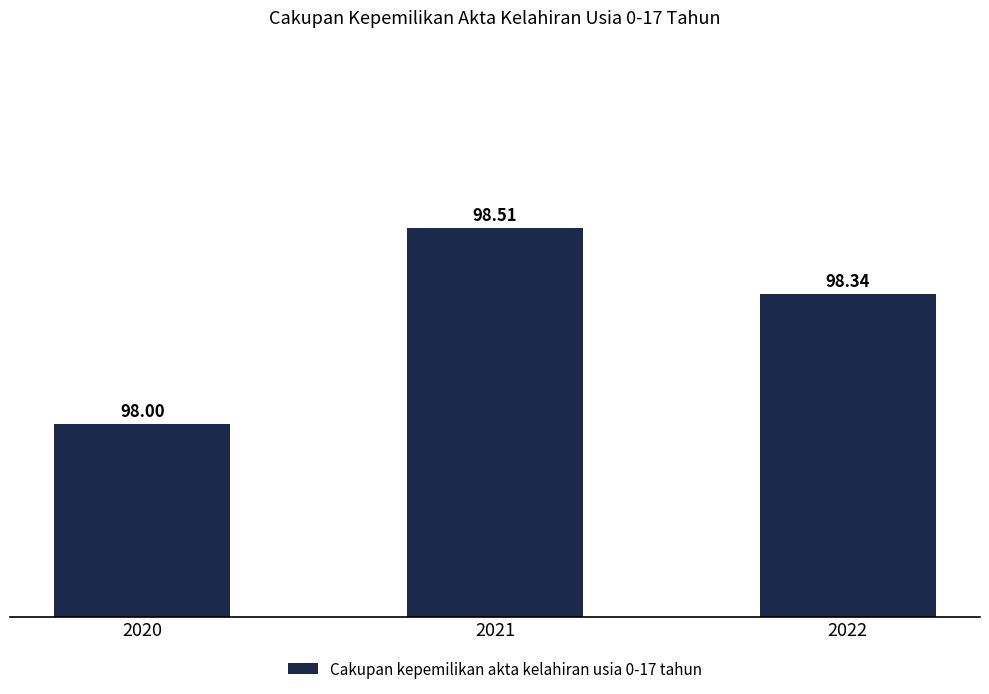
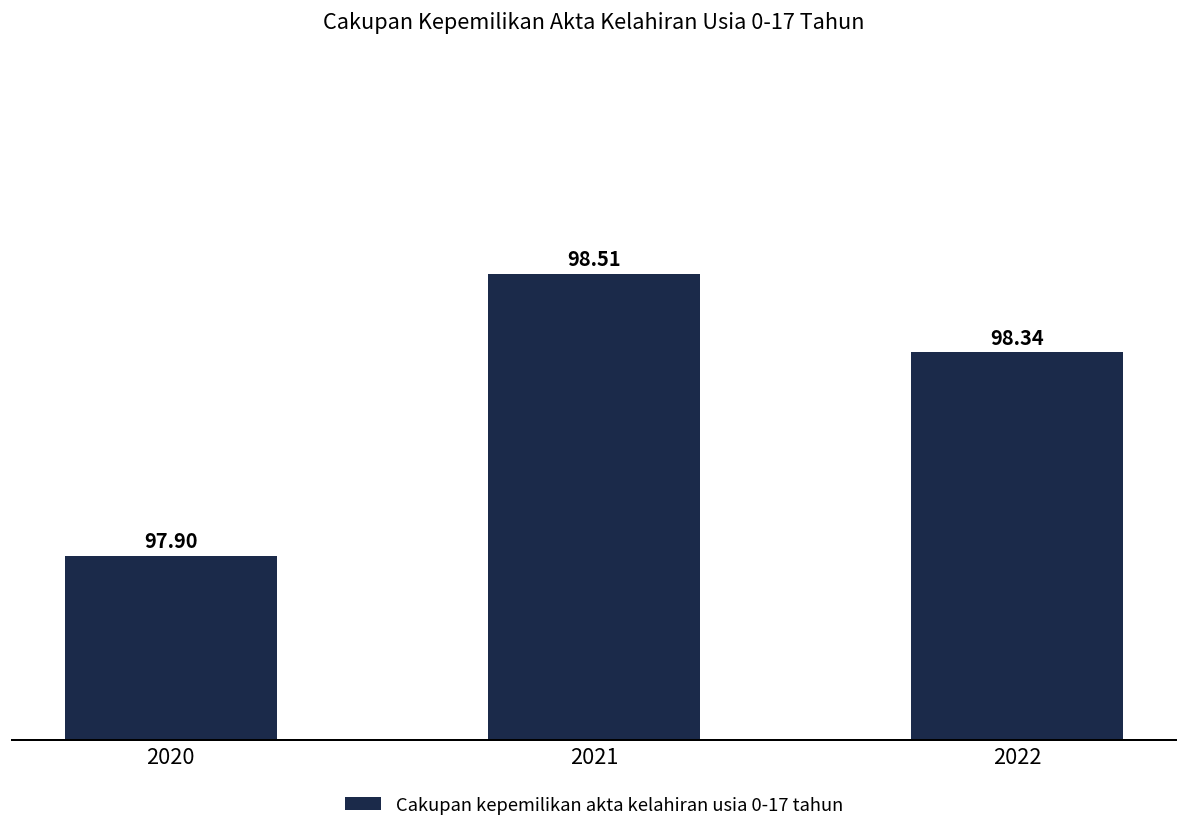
2020: 98.00 -> 97.90
